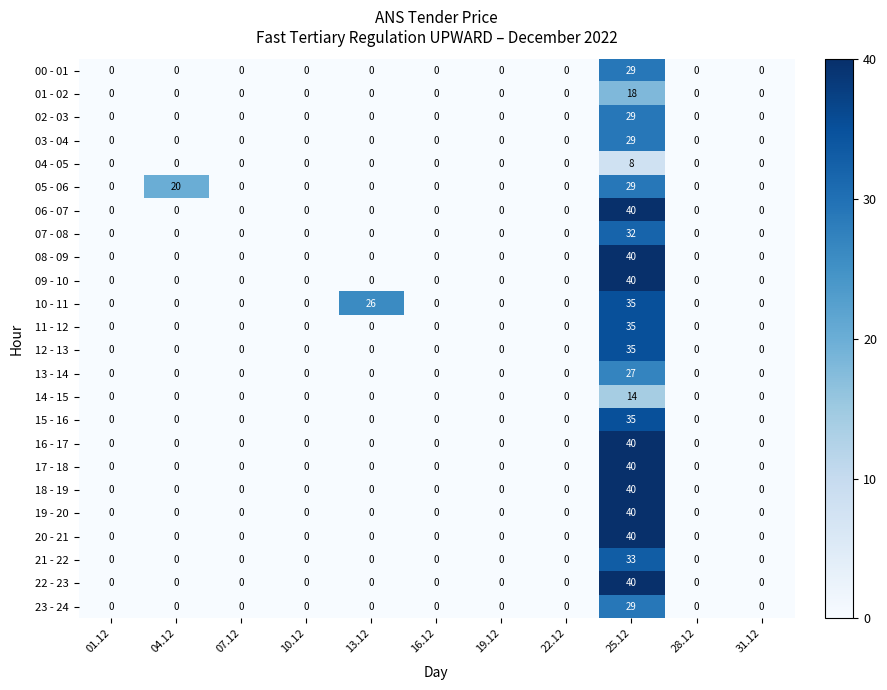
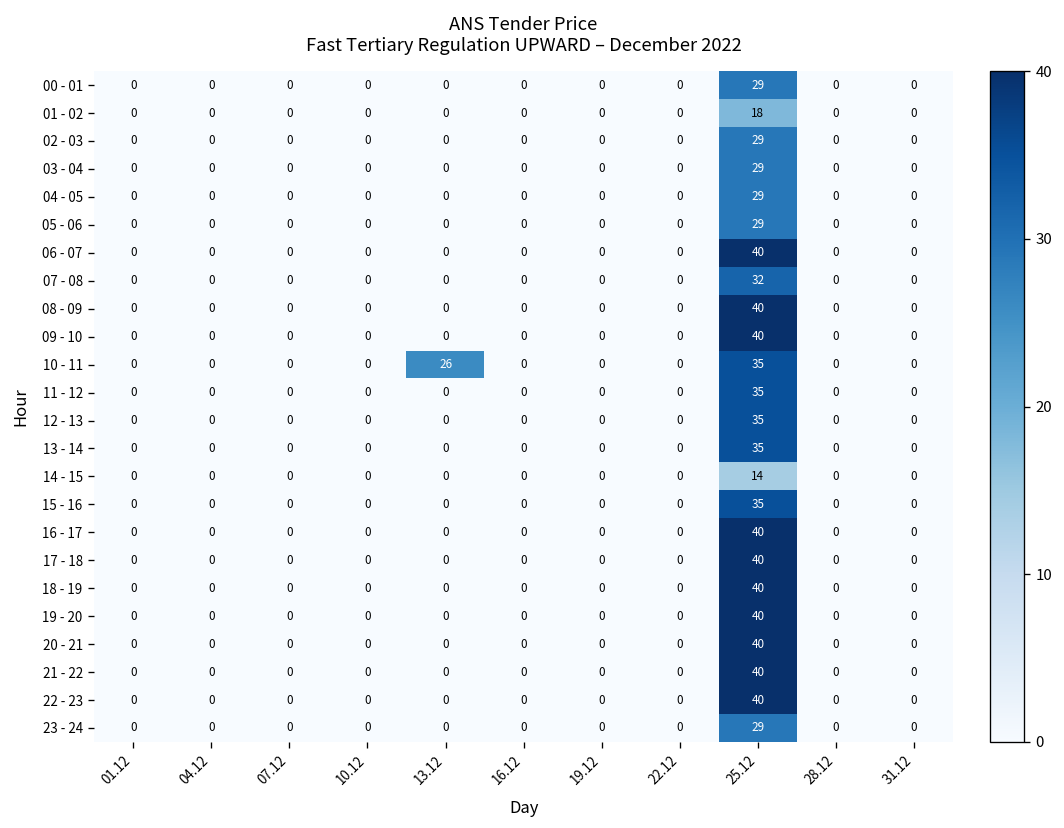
04 - 05, 25.12: 8 -> 29
05 - 06, 04.12: 20 -> 0
13 - 14, 25.12: 27 -> 35
21 - 22, 25.12: 33 -> 40
